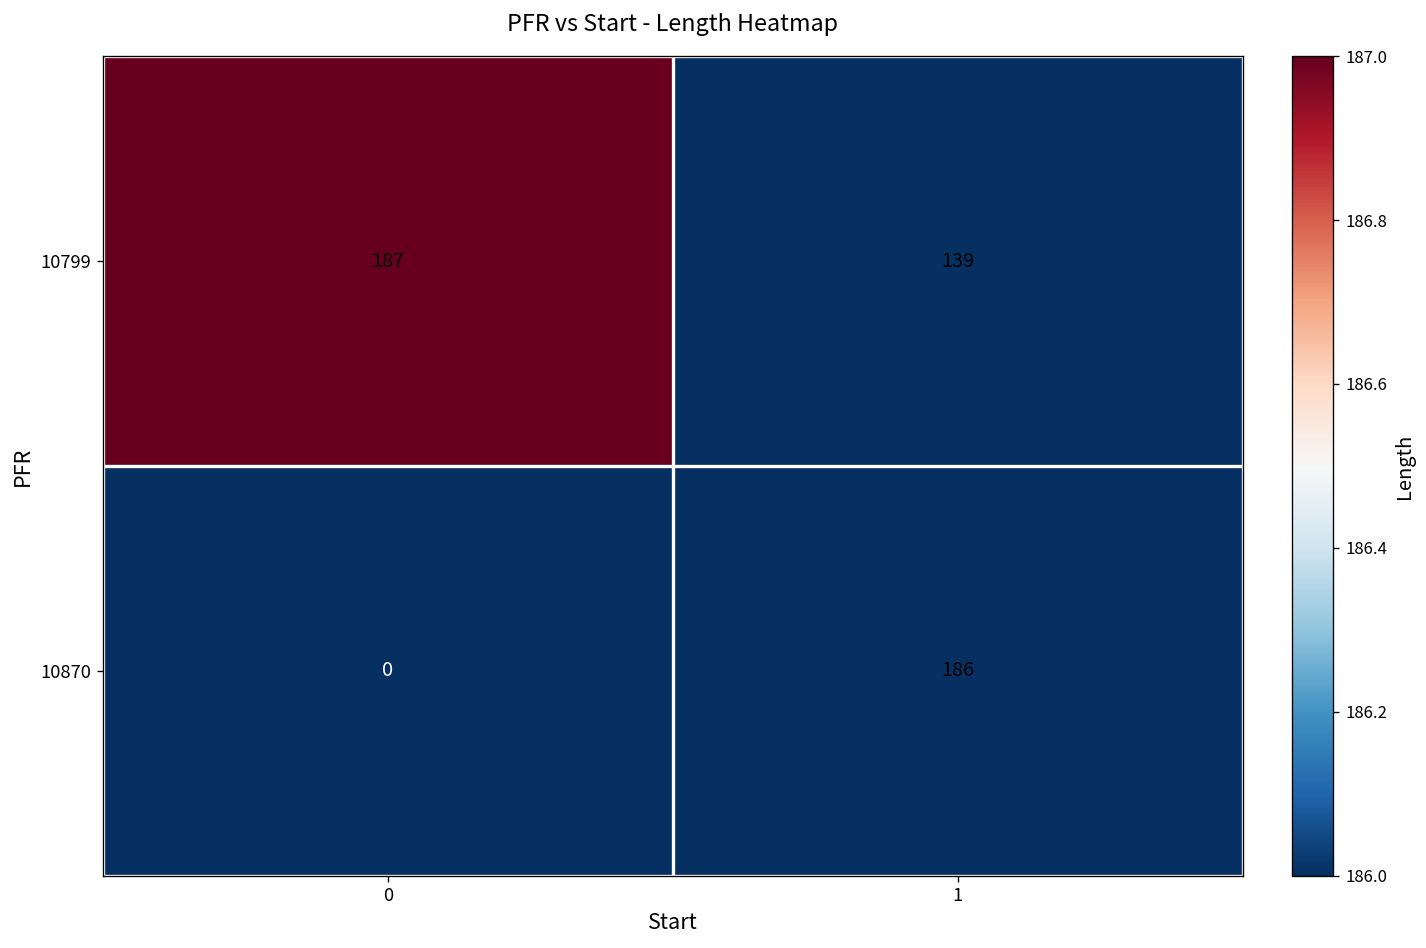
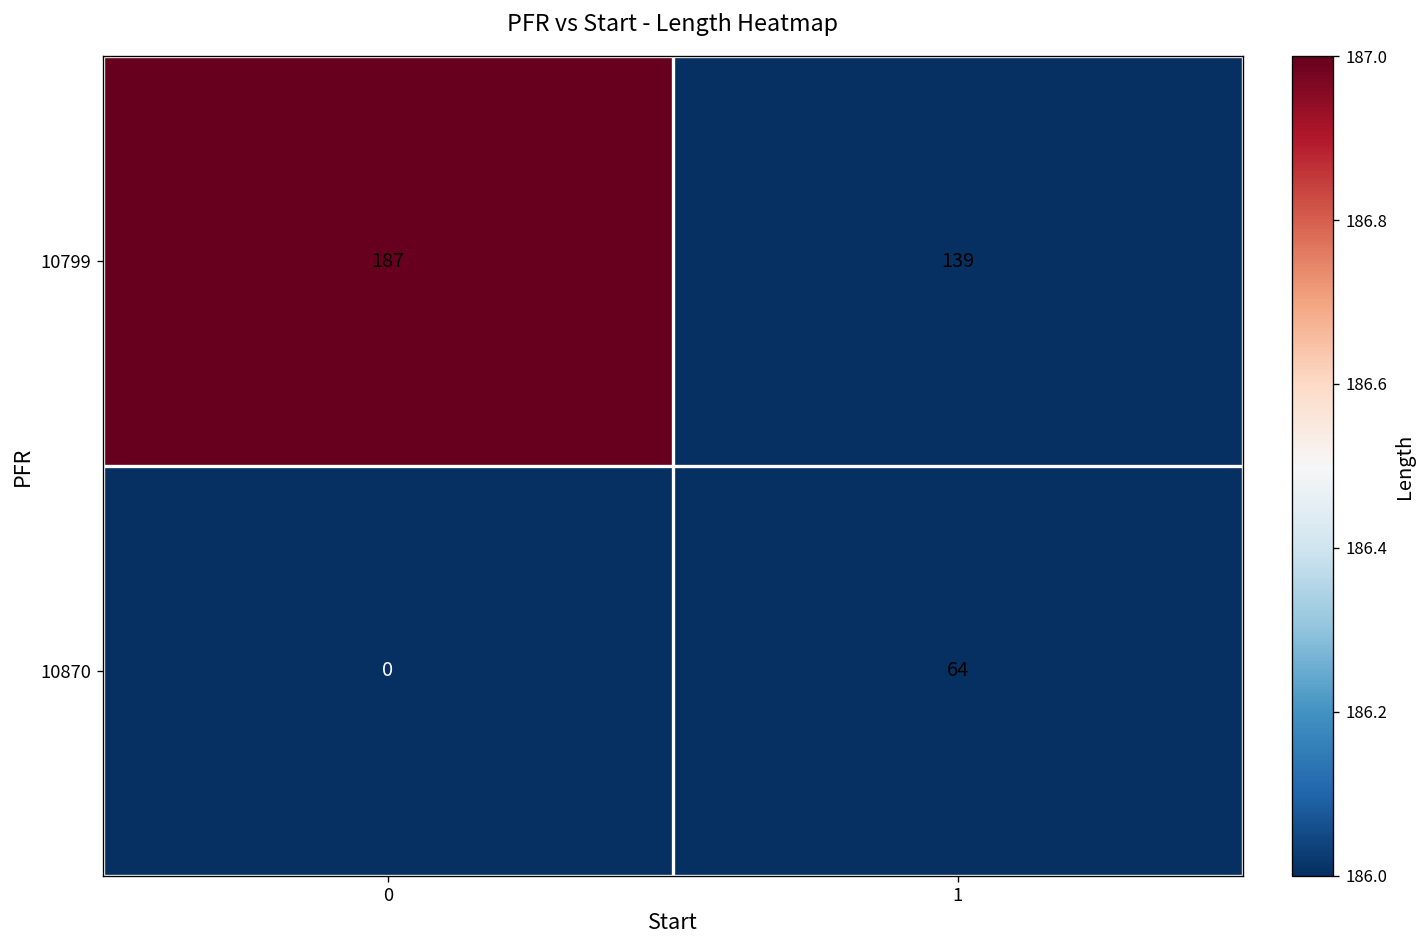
10870, 1: 186 -> 64
